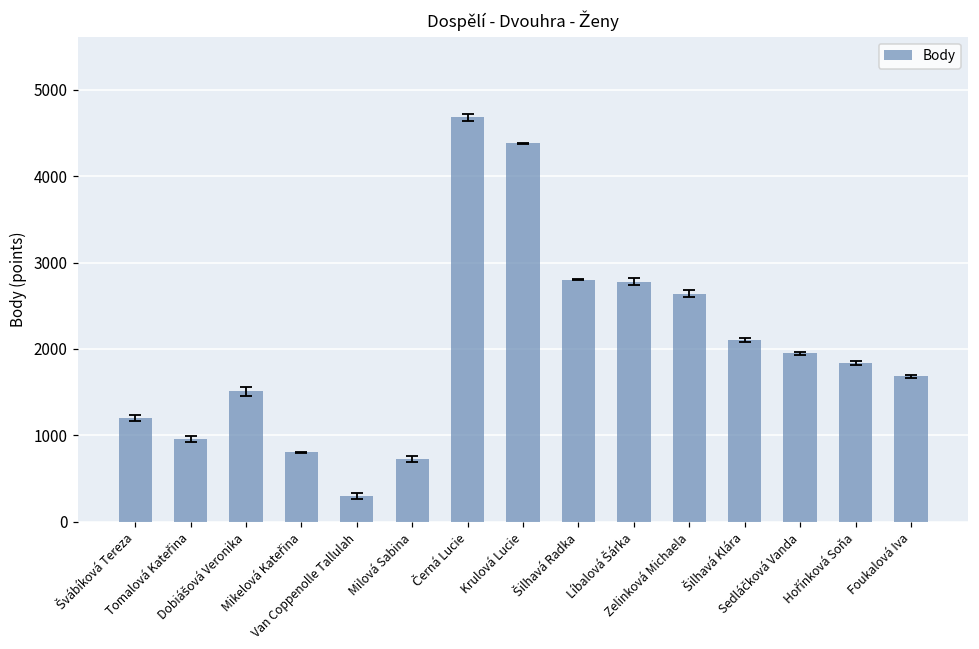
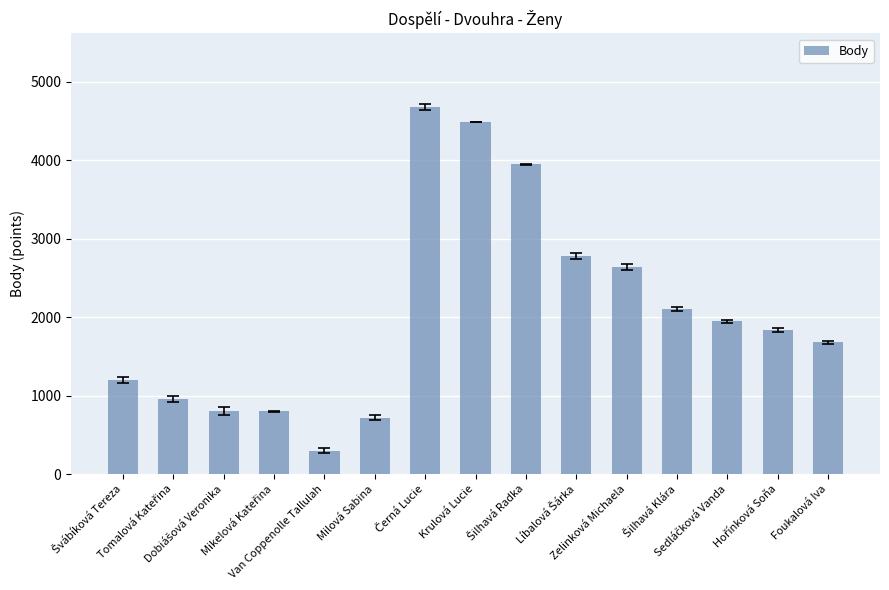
Body, Dobiášová Veronika: 1500 -> 800
Body, Krulová Lucie: 4400 -> 4500
Body, Šilhavá Radka: 2800 -> 3900
